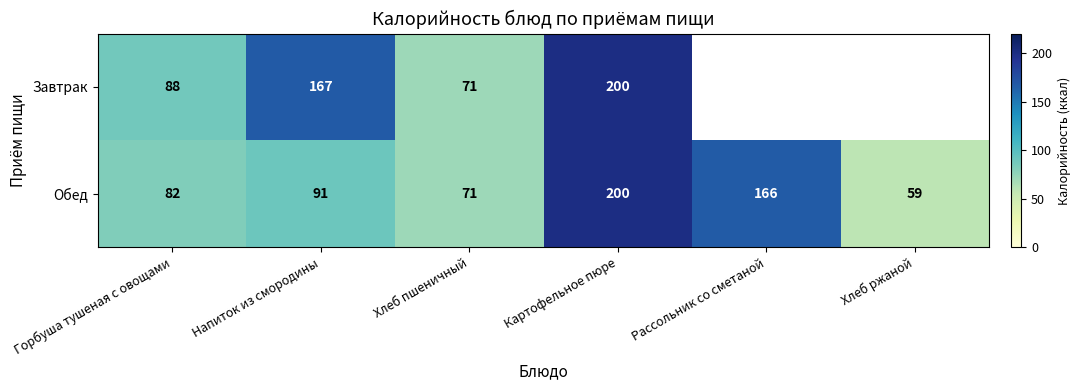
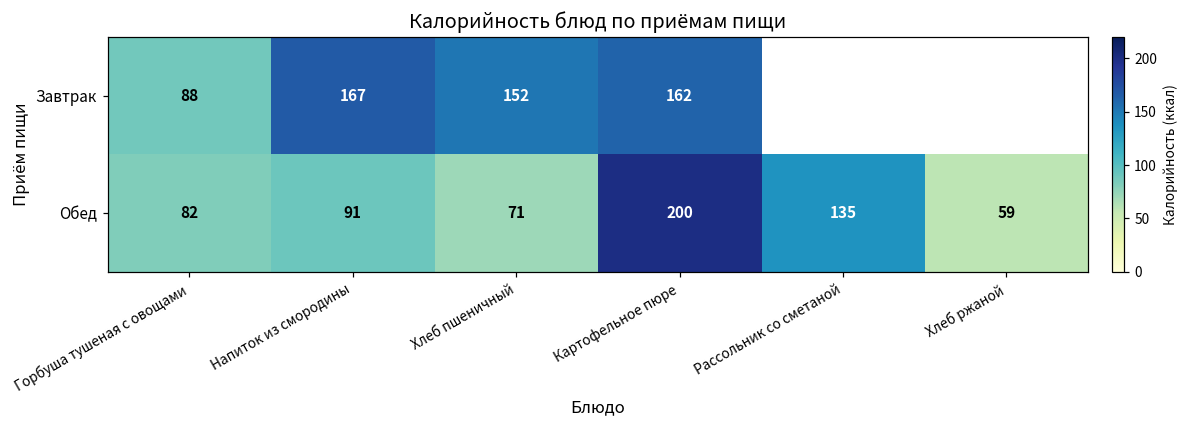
Завтрак, Хлеб пшеничный: 71 -> 152
Завтрак, Картофельное пюре: 200 -> 162
Обед, Рассольник со сметаной: 166 -> 135
